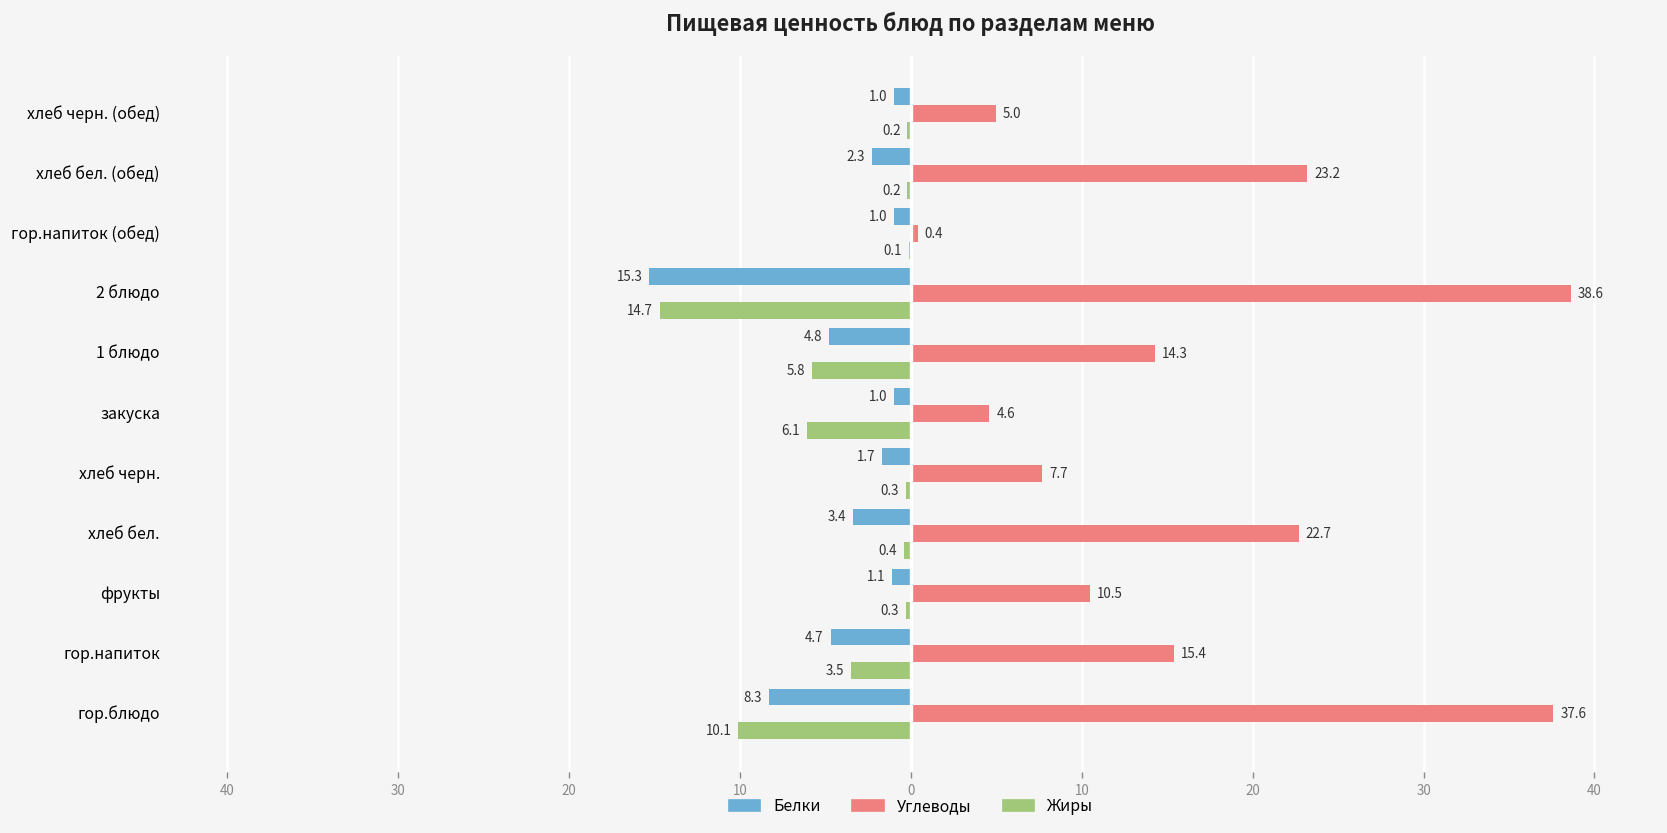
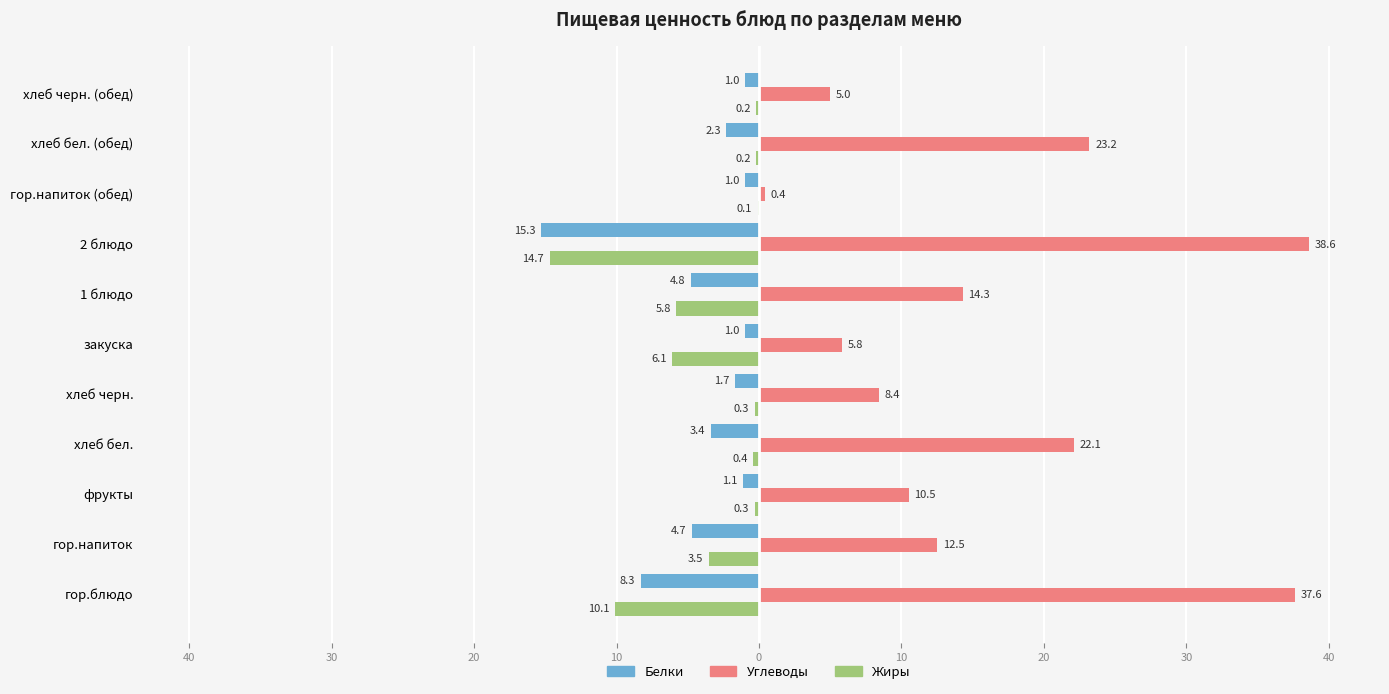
Углеводы, закуска: 4.6 -> 5.8
Углеводы, хлеб черн.: 7.7 -> 8.4
Углеводы, хлеб бел.: 22.7 -> 22.1
Углеводы, гор.напиток: 15.4 -> 12.5
